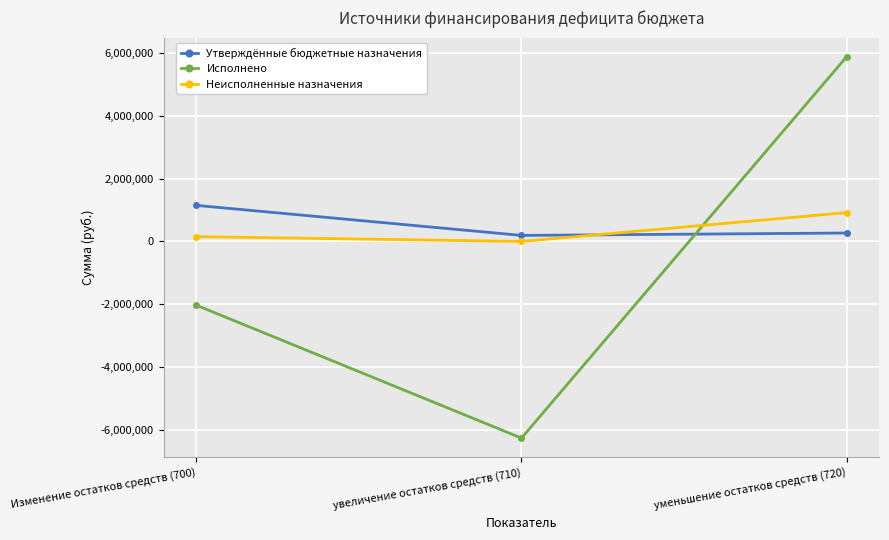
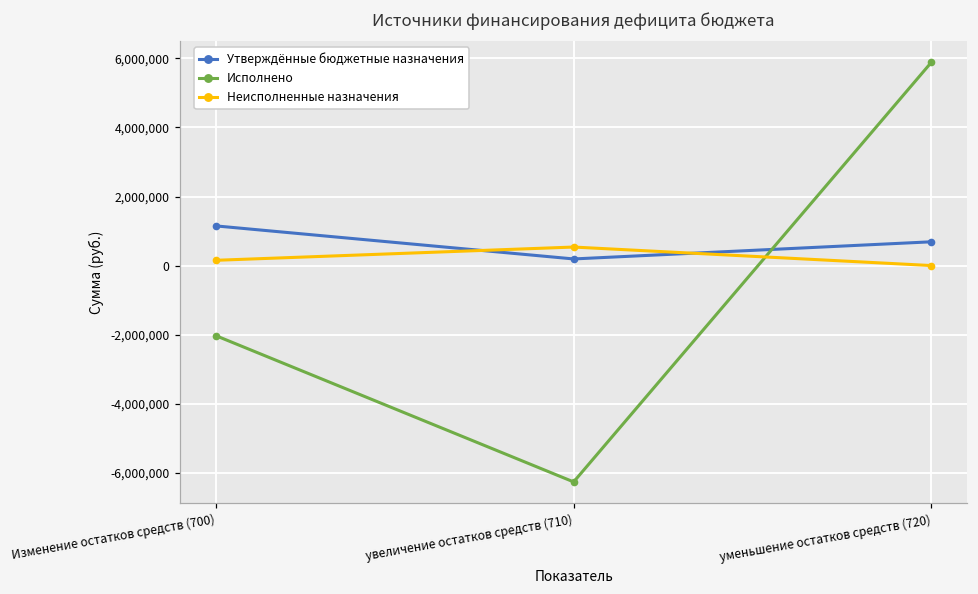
Неисполненные назначения, увеличение остатков средств (710): 0 -> 500,000
Утверждённые бюджетные назначения, уменьшение остатков средств (720): 300,000 -> 700,000
Неисполненные назначения, уменьшение остатков средств (720): 900,000 -> 0
